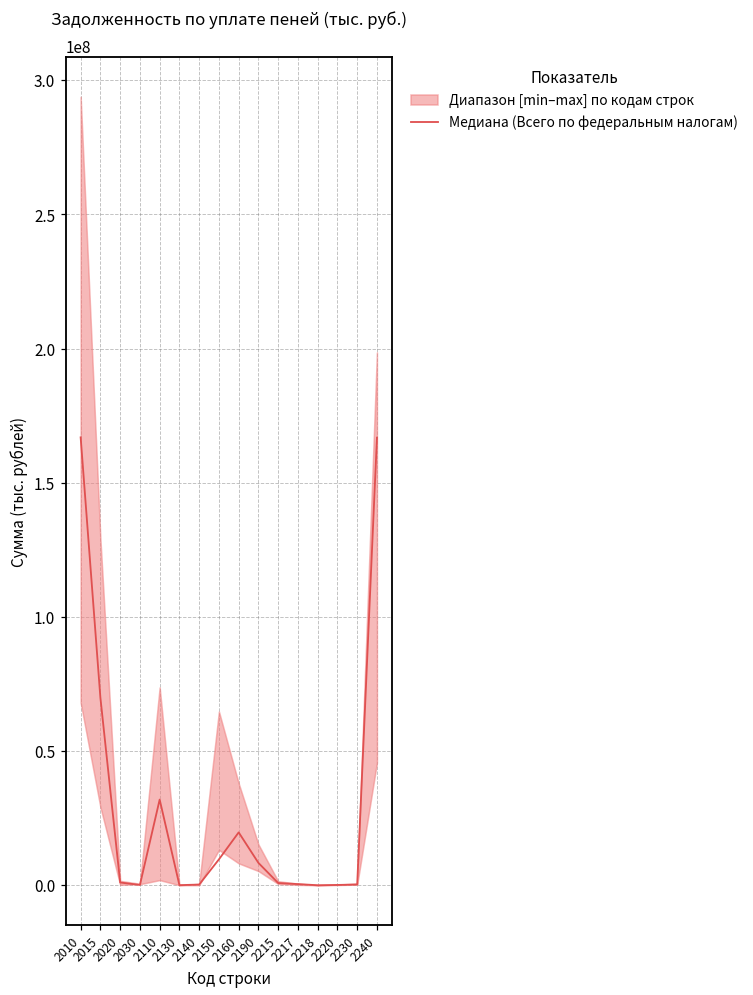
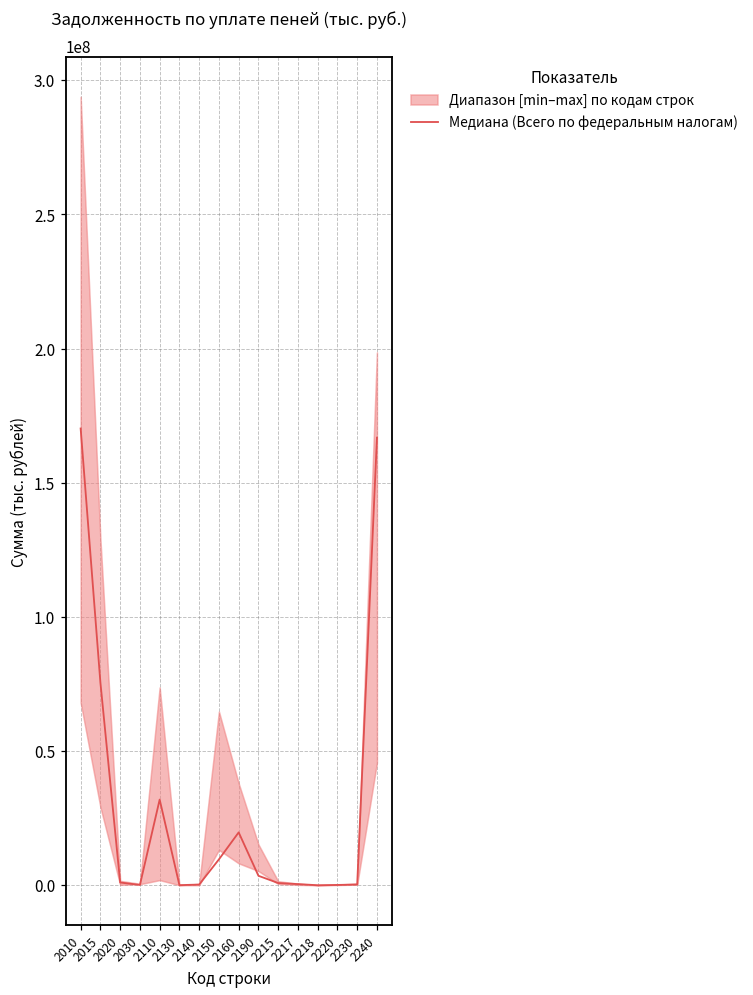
Медиана (Всего по федеральным налогам), 2010: 167000000 -> 170000000
Медиана (Всего по федеральным налогам), 2015: 70000000 -> 75000000
Медиана (Всего по федеральным налогам), 2190: 8000000 -> 4000000
